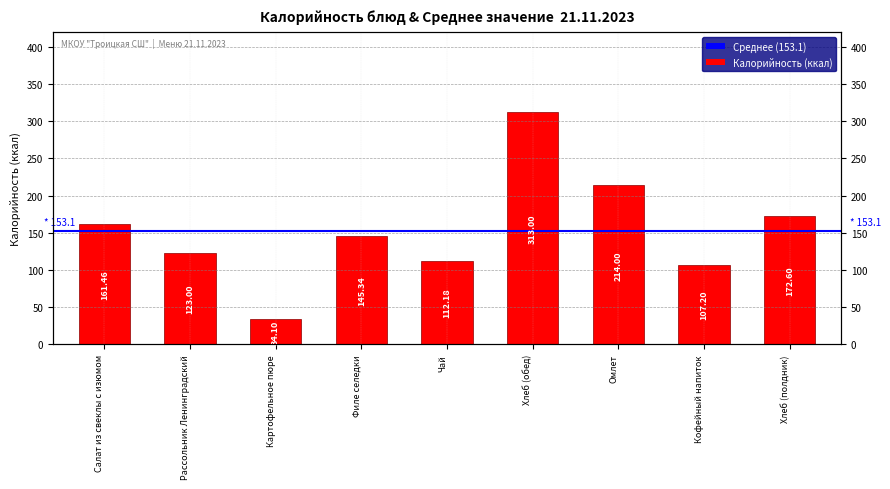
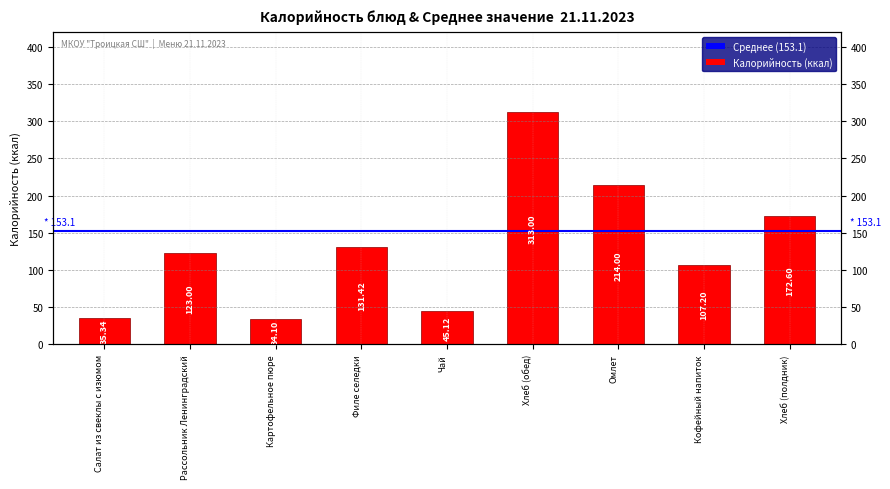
Салат из свеклы с изюмом: 161.46 -> 35.34
Филе селедки: 145.34 -> 131.42
Чай: 112.18 -> 45.12
